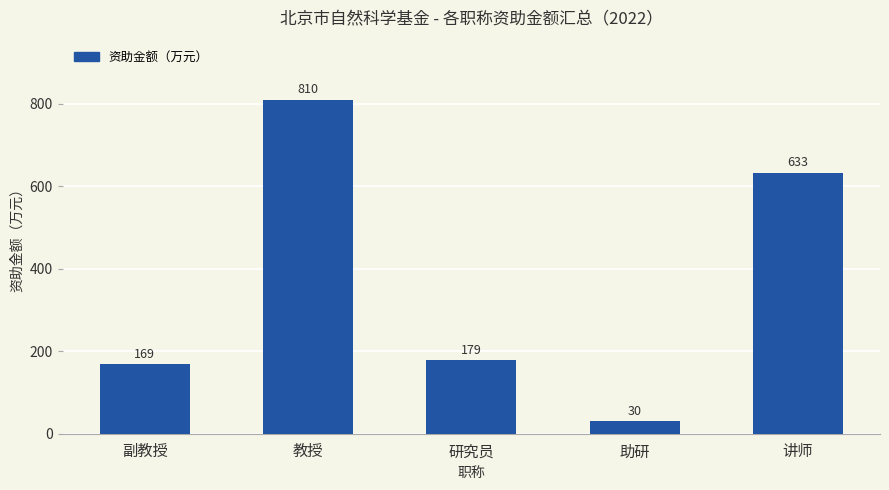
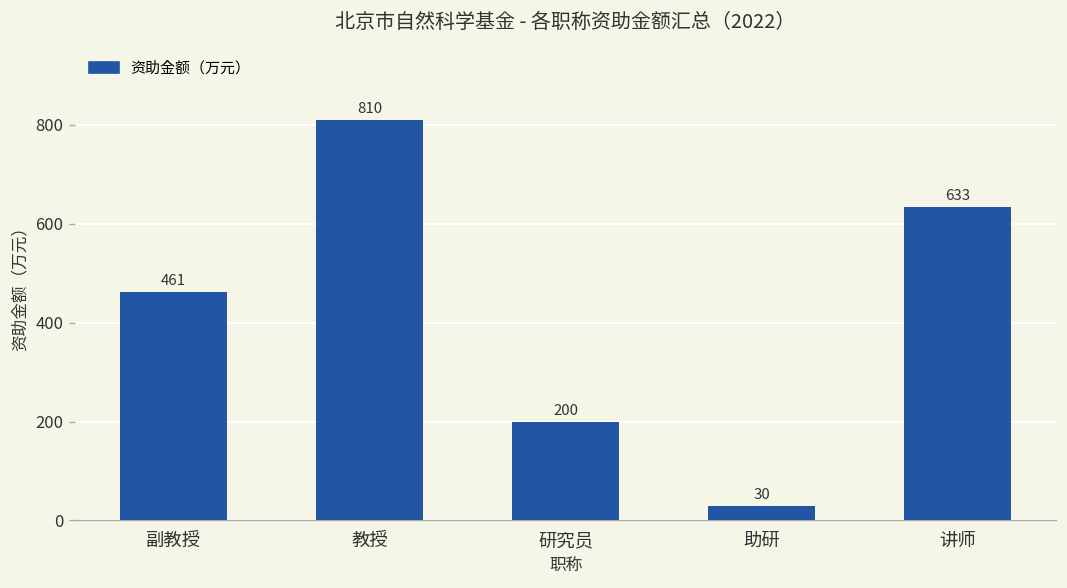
副教授: 169 -> 461
研究员: 179 -> 200
